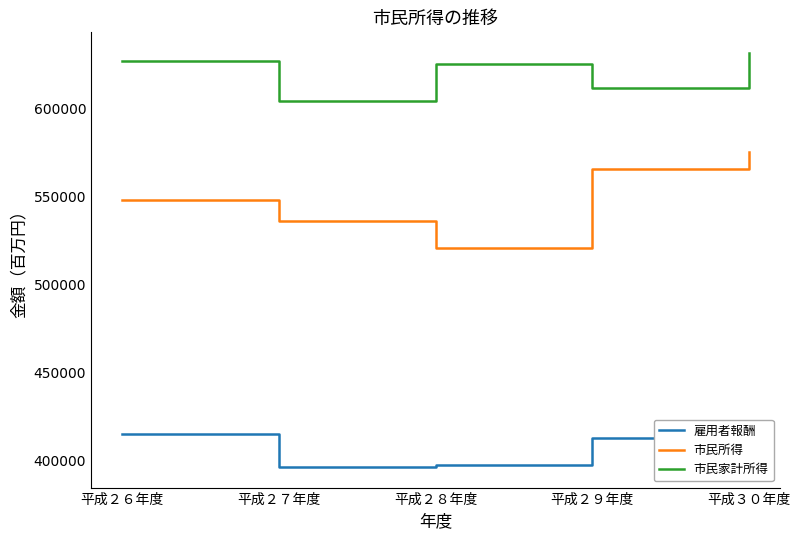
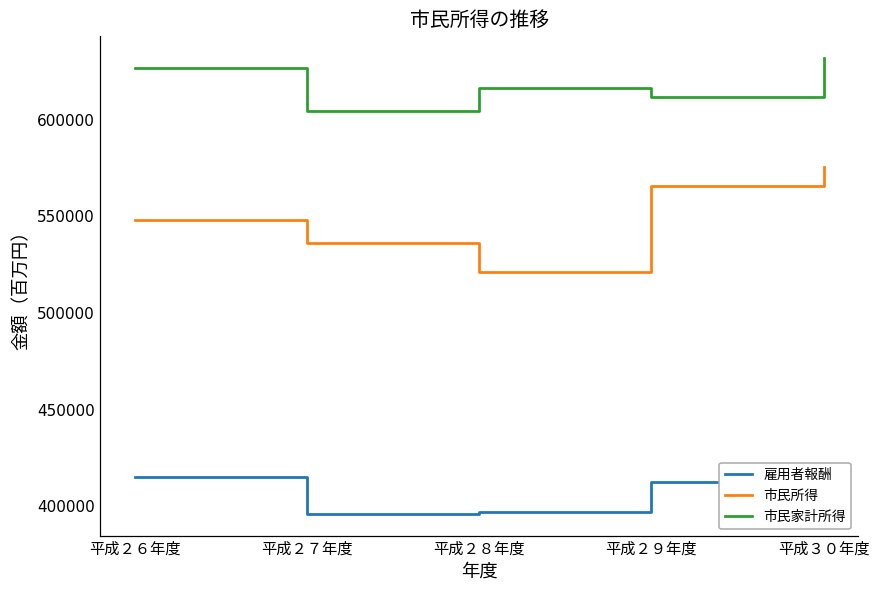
市民家計所得, 平成２８年度: 626000 -> 616000
